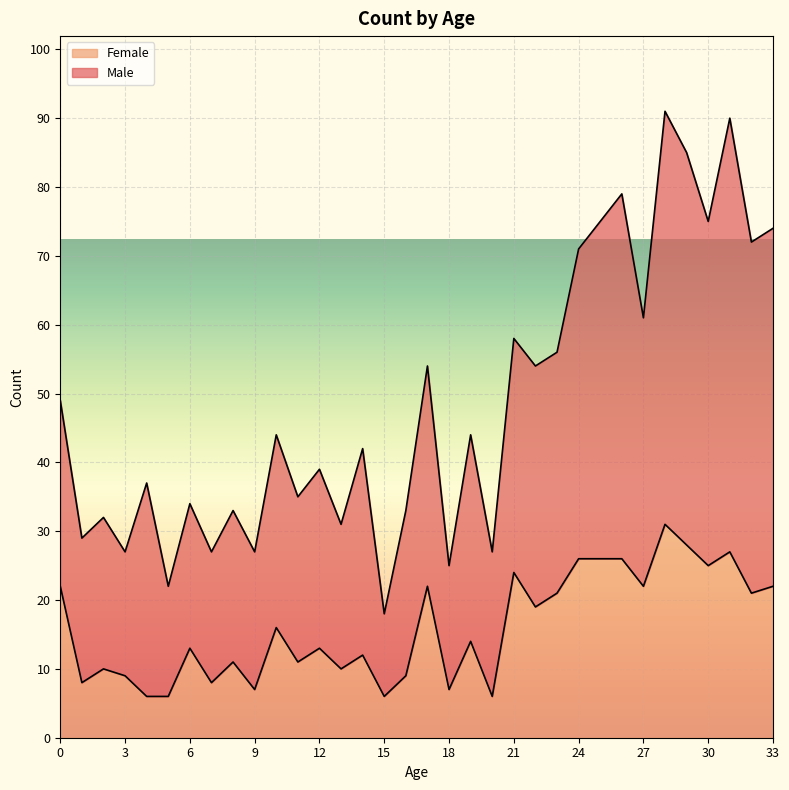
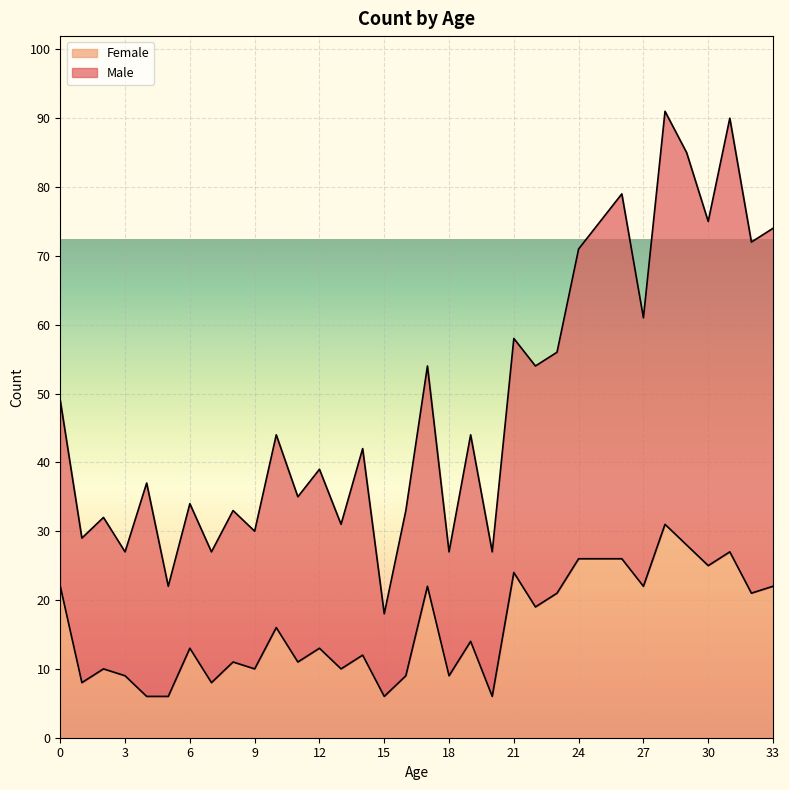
Female, 9: 7 -> 10
Female, 18: 7 -> 9
